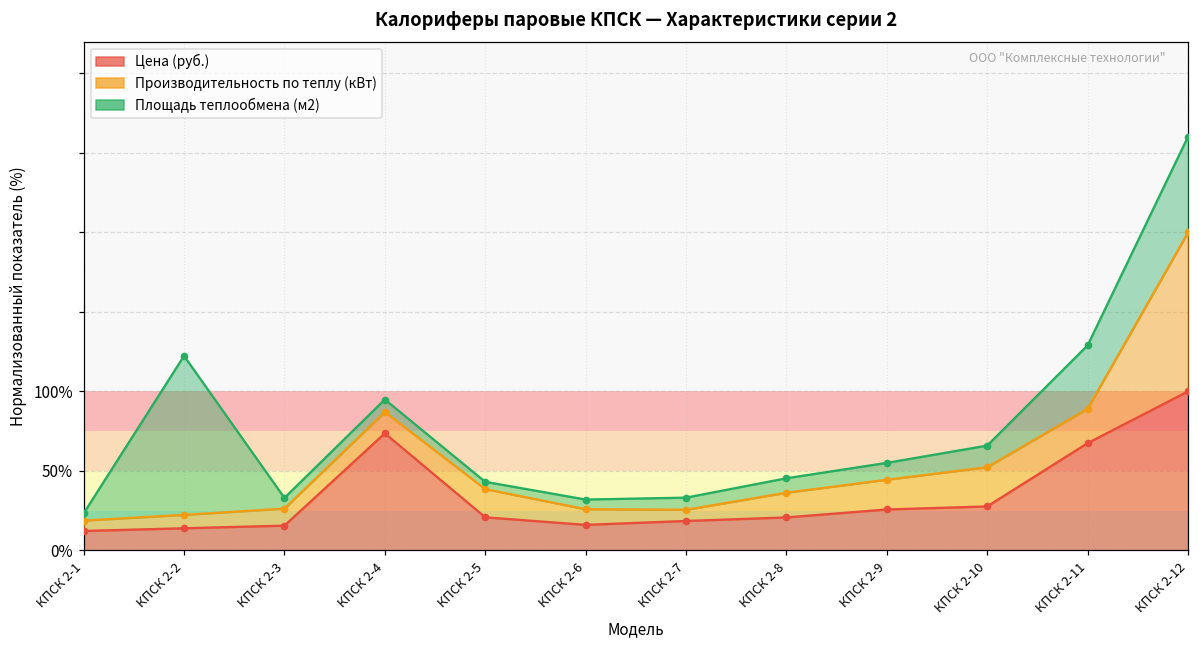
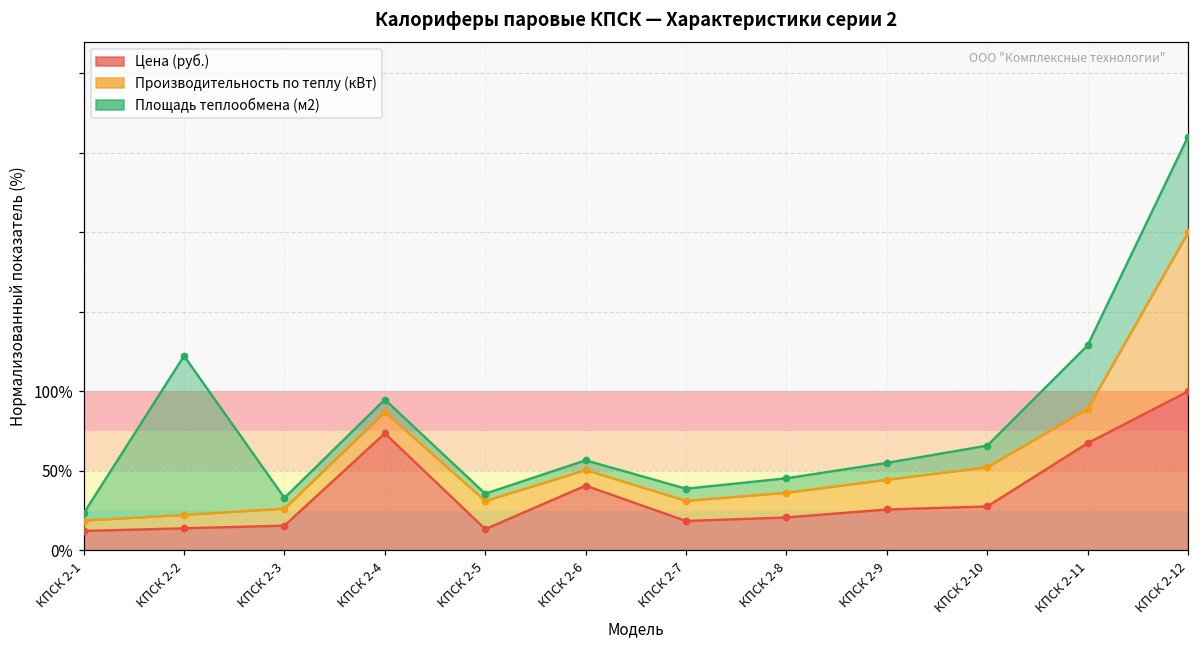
Цена (руб.), КПСК 2-5: 21% -> 13%
Цена (руб.), КПСК 2-6: 16% -> 41%
Производительность по теплу (кВт), КПСК 2-7: 7% -> 13%
